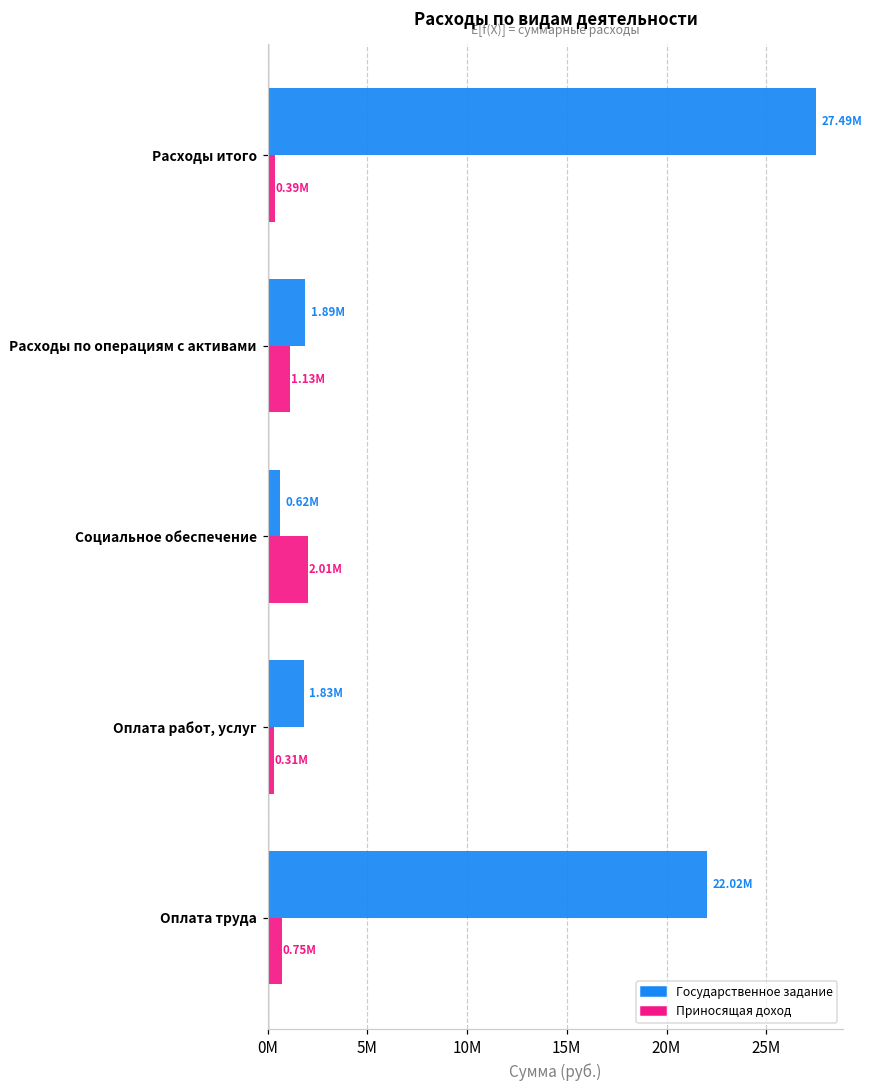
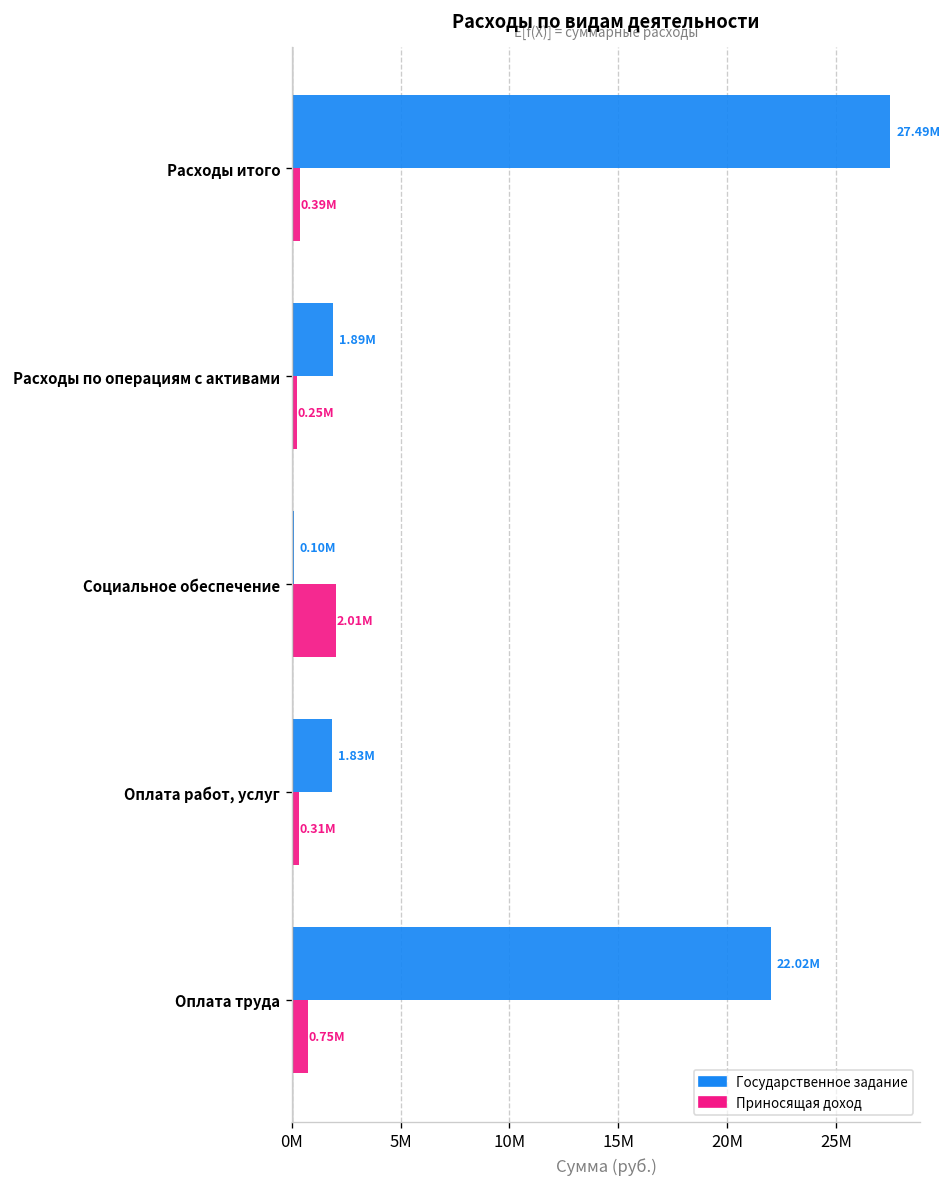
Приносящая доход, Расходы по операциям с активами: 1.13M -> 0.25M
Государственное задание, Социальное обеспечение: 0.62M -> 0.10M
